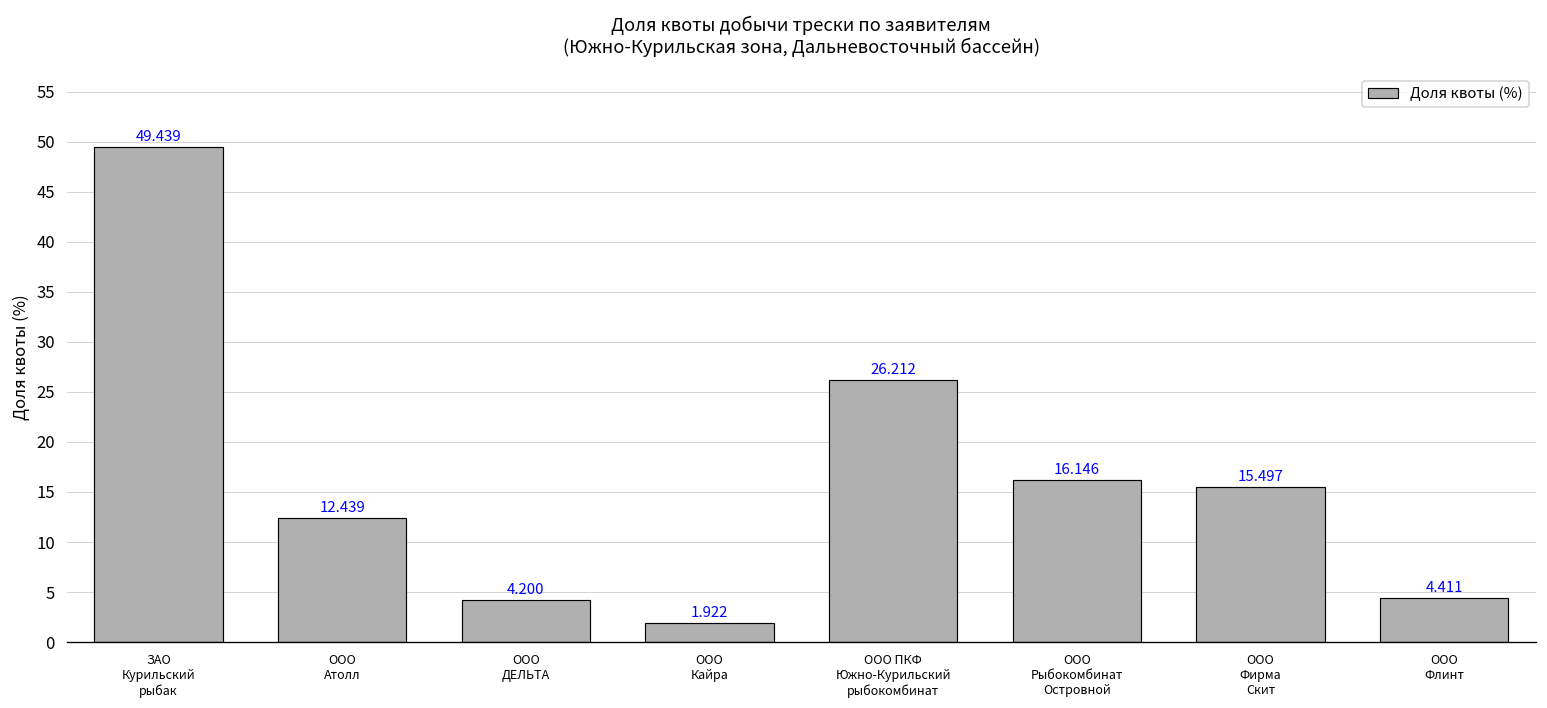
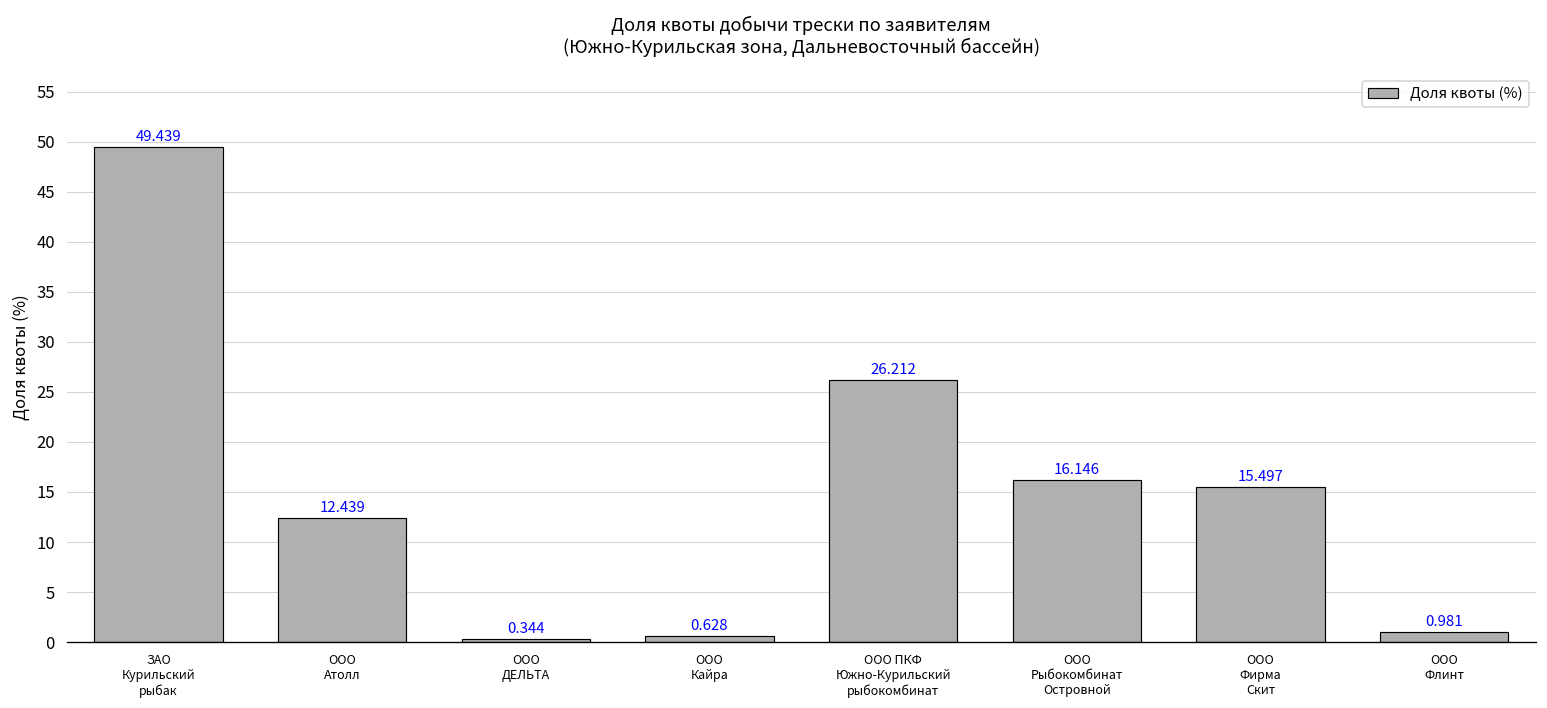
ООО ДЕЛЬТА: 4.200 -> 0.344
ООО Кайра: 1.922 -> 0.628
ООО Флинт: 4.411 -> 0.981
